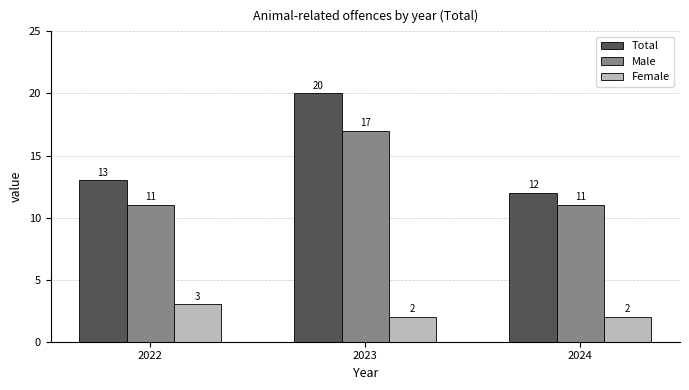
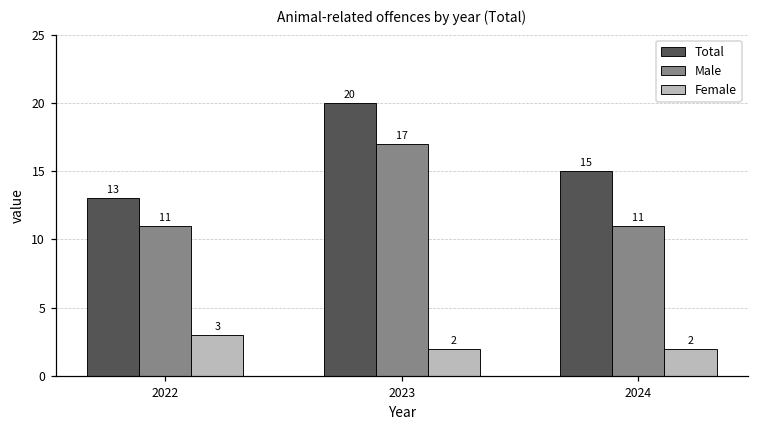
Total, 2024: 12 -> 15
